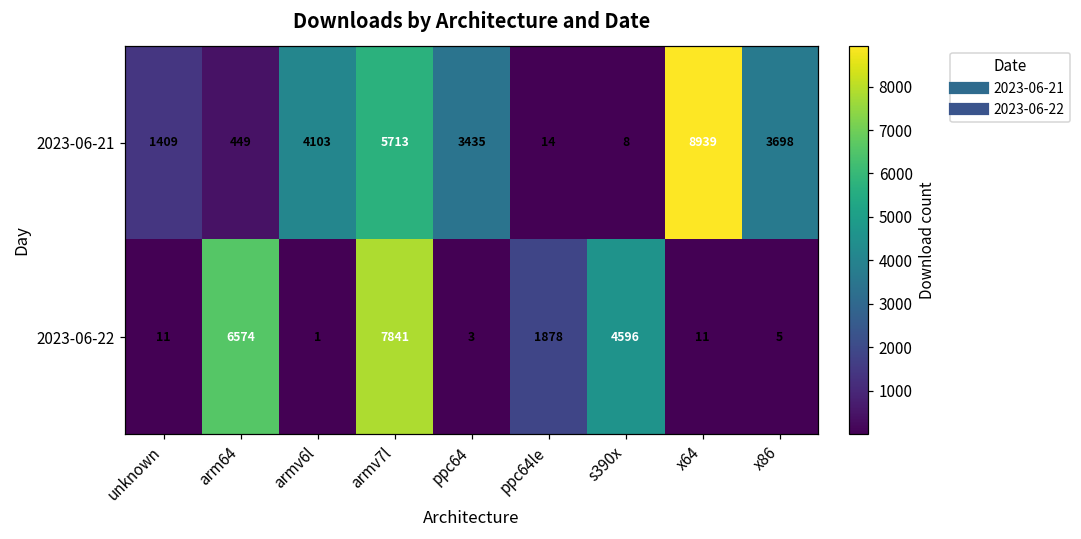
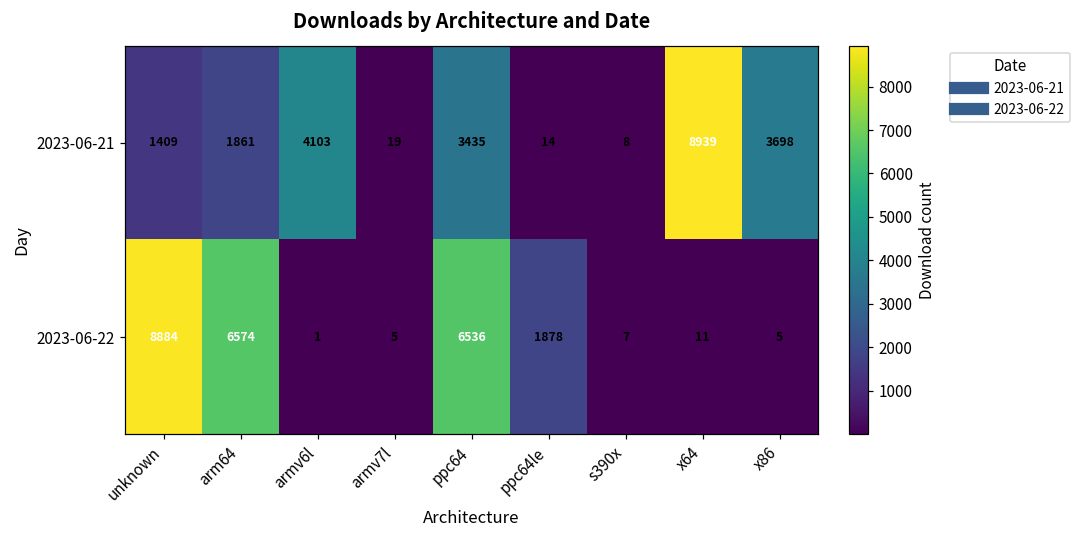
2023-06-21, arm64: 449 -> 1861
2023-06-21, armv7l: 5713 -> 19
2023-06-22, unknown: 11 -> 8884
2023-06-22, armv7l: 7841 -> 5
2023-06-22, ppc64: 3 -> 6536
2023-06-22, s390x: 4596 -> 7
